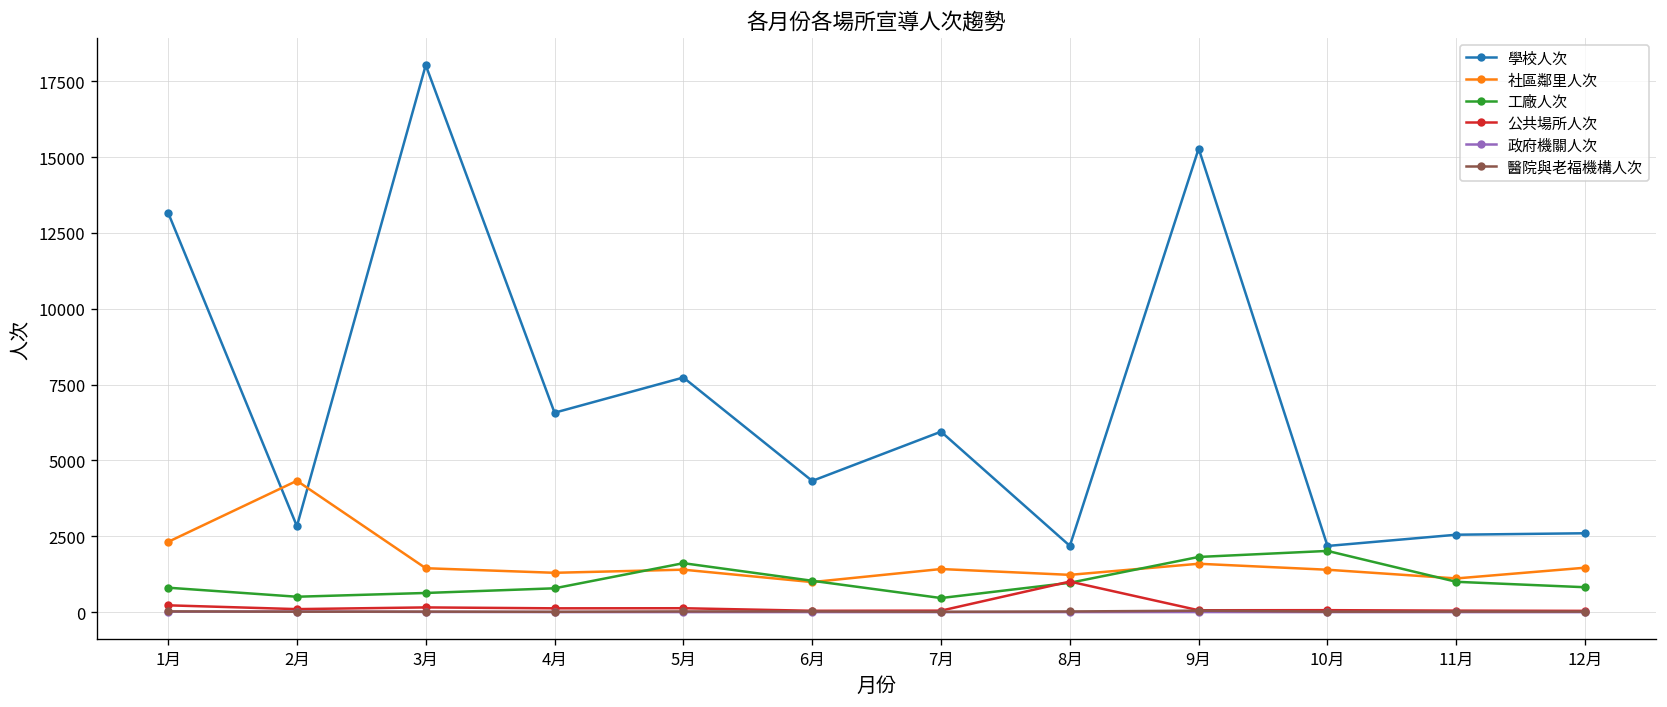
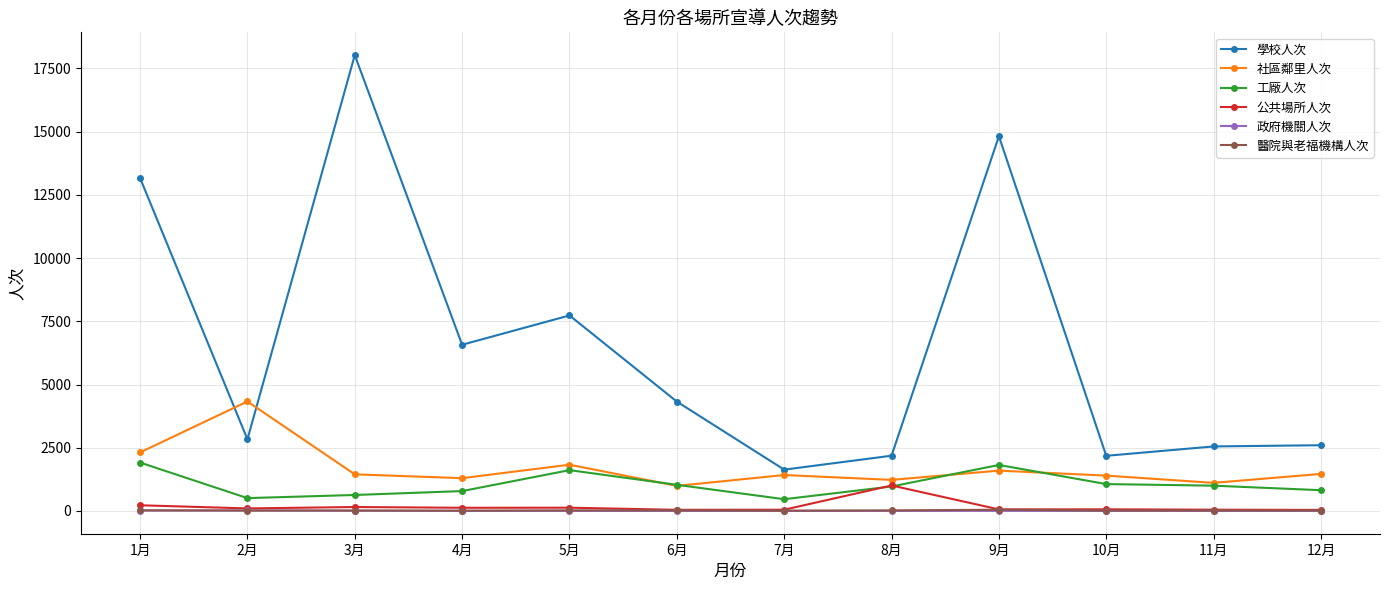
工廠人次, 1月: 800 -> 1900
社區鄰里人次, 5月: 1400 -> 1800
學校人次, 7月: 5900 -> 1600
學校人次, 9月: 15300 -> 14800
工廠人次, 10月: 2000 -> 1100
